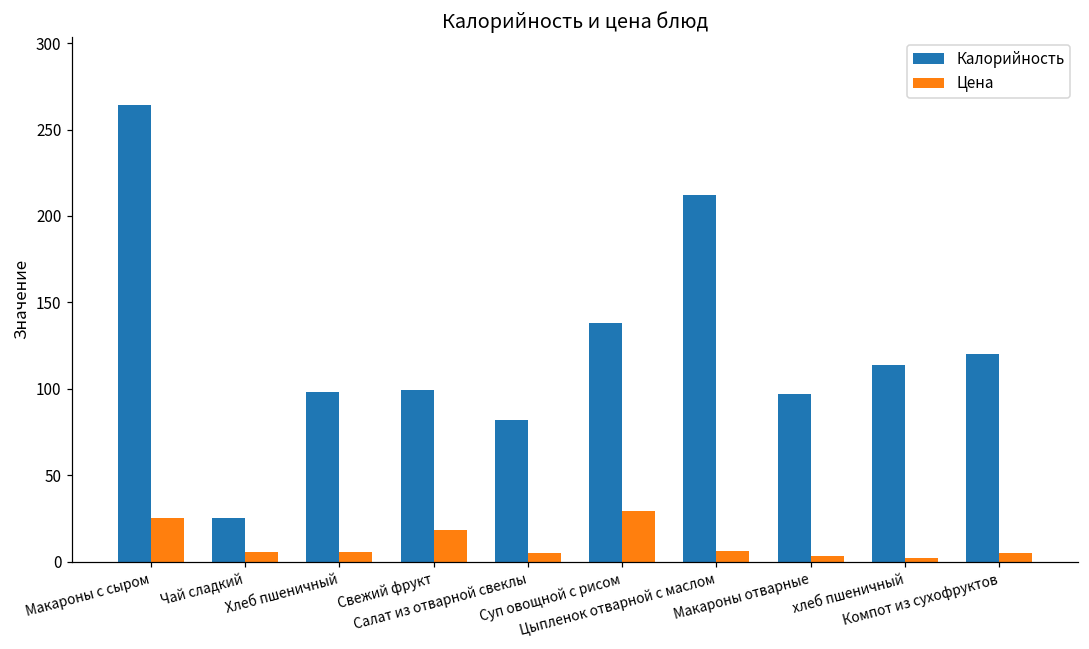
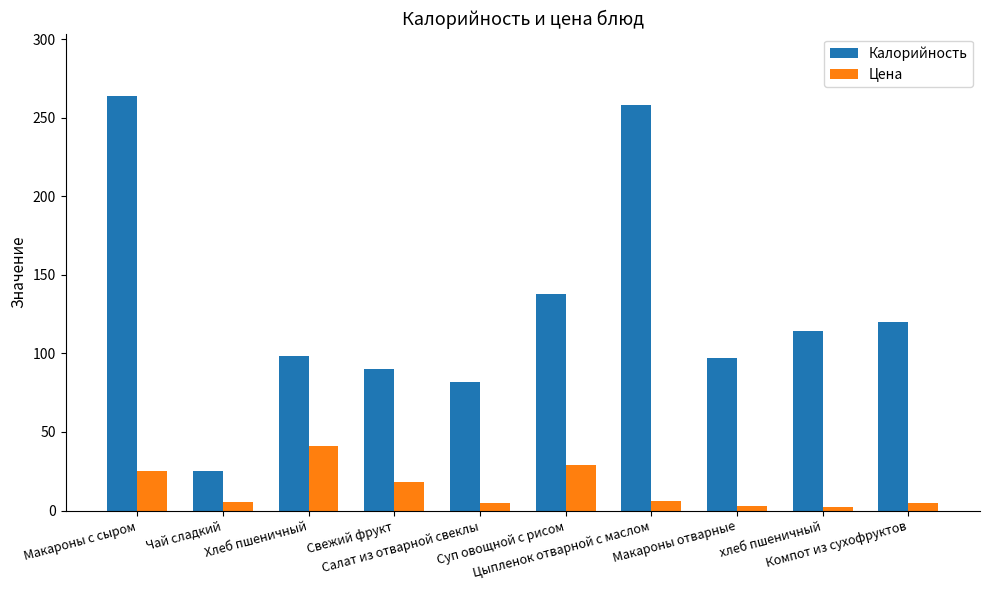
Цена, Хлеб пшеничный: 5 -> 41
Калорийность, Свежий фрукт: 99 -> 90
Калорийность, Цыпленок отварной с маслом: 212 -> 258
